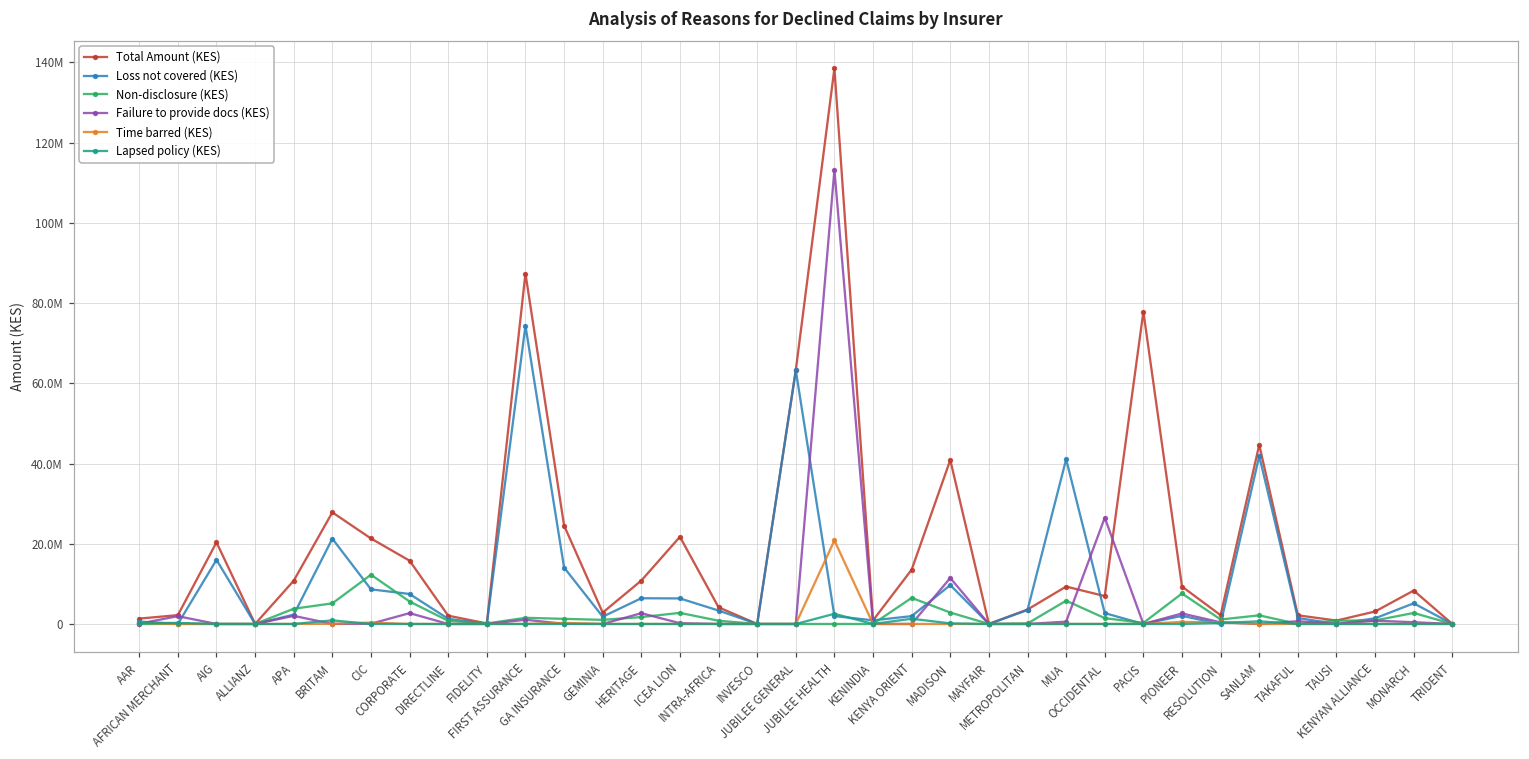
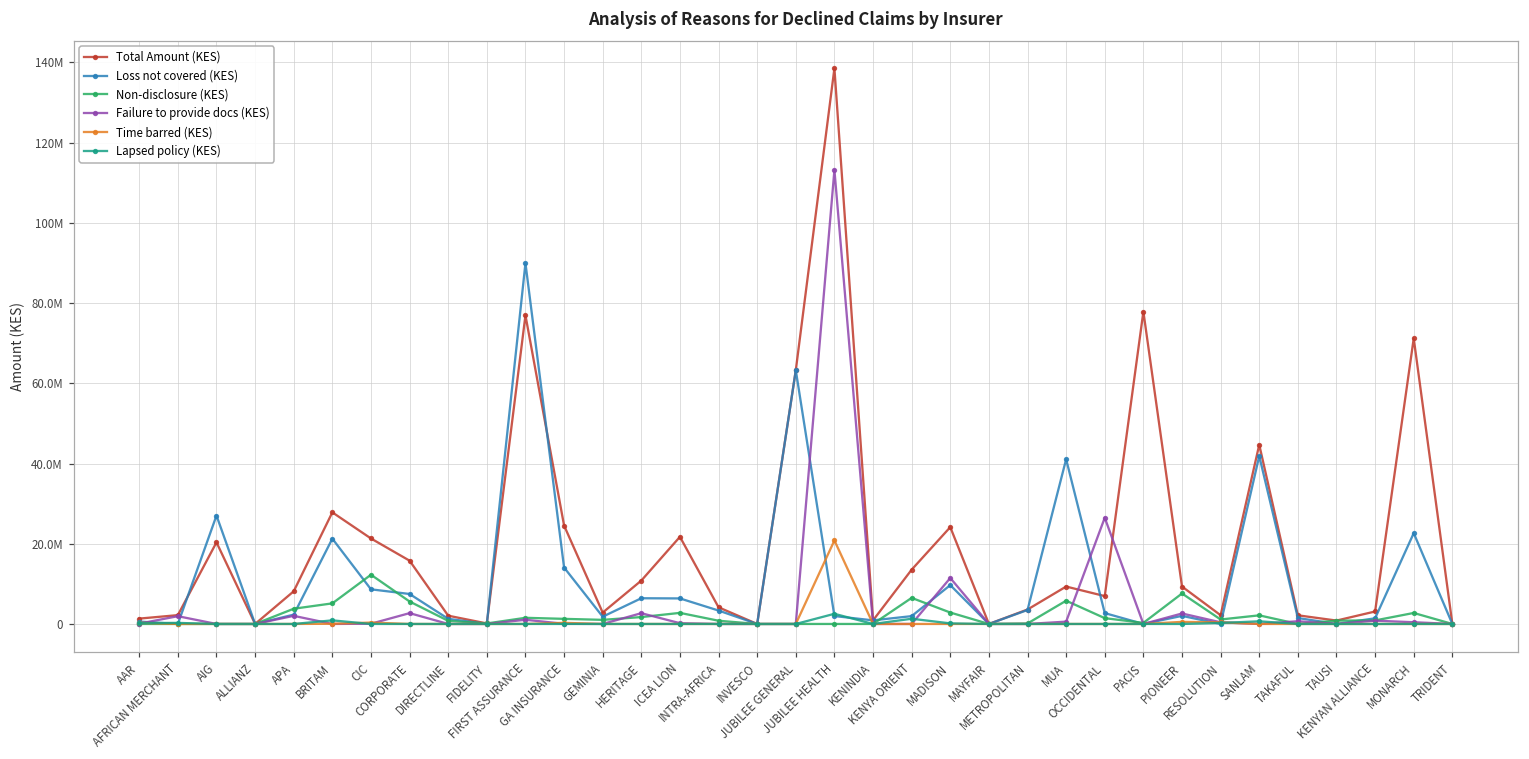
Loss not covered (KES), AIG: 16000000 -> 27000000
Total Amount (KES), APA: 11000000 -> 8000000
Total Amount (KES), FIRST ASSURANCE: 87000000 -> 77000000
Loss not covered (KES), FIRST ASSURANCE: 74000000 -> 90000000
Total Amount (KES), MADISON: 41000000 -> 24000000
Total Amount (KES), MONARCH: 8000000 -> 71000000
Loss not covered (KES), MONARCH: 5000000 -> 23000000
